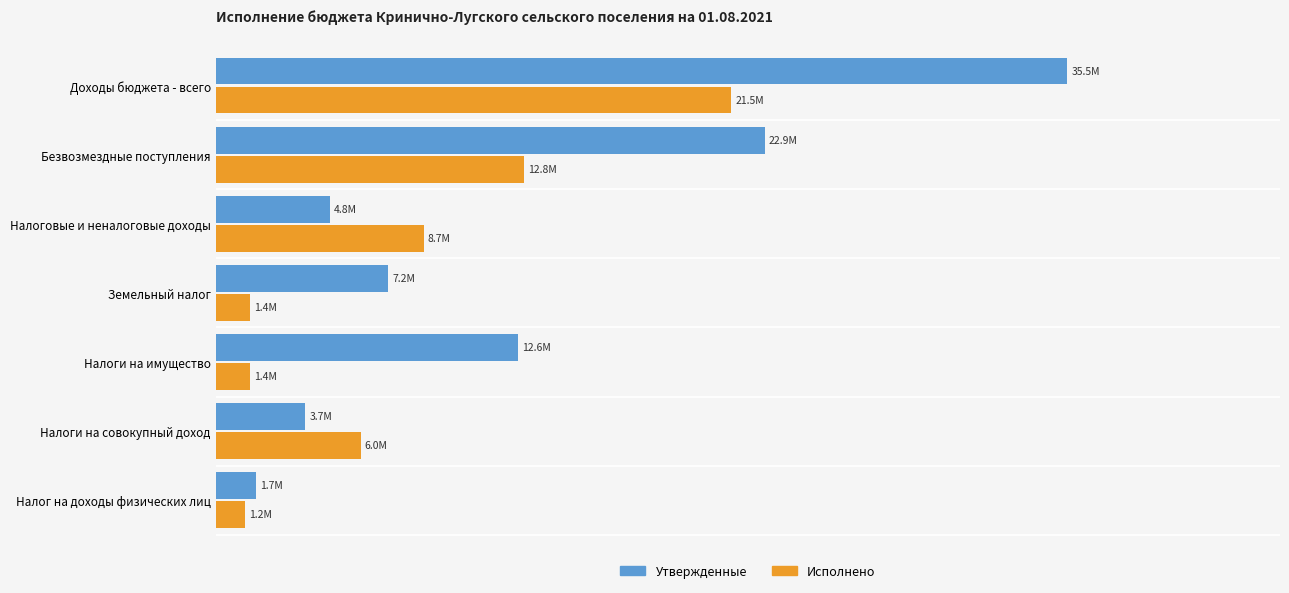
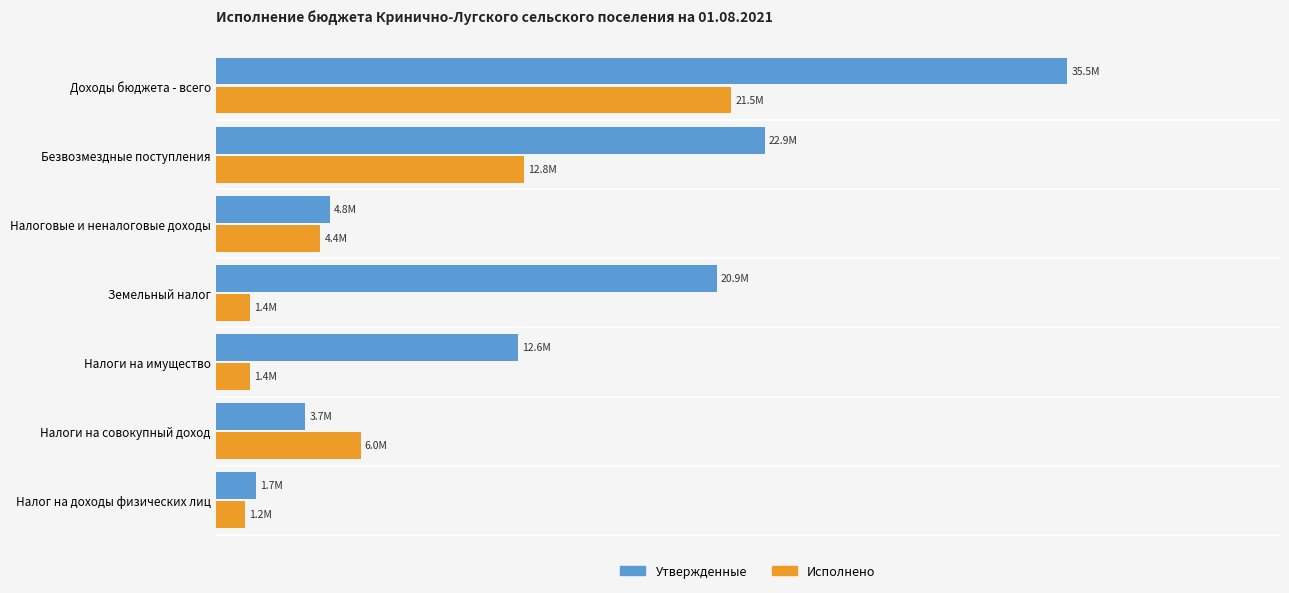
Исполнено, Налоговые и неналоговые доходы: 8.7M -> 4.4M
Утвержденные, Земельный налог: 7.2M -> 20.9M
